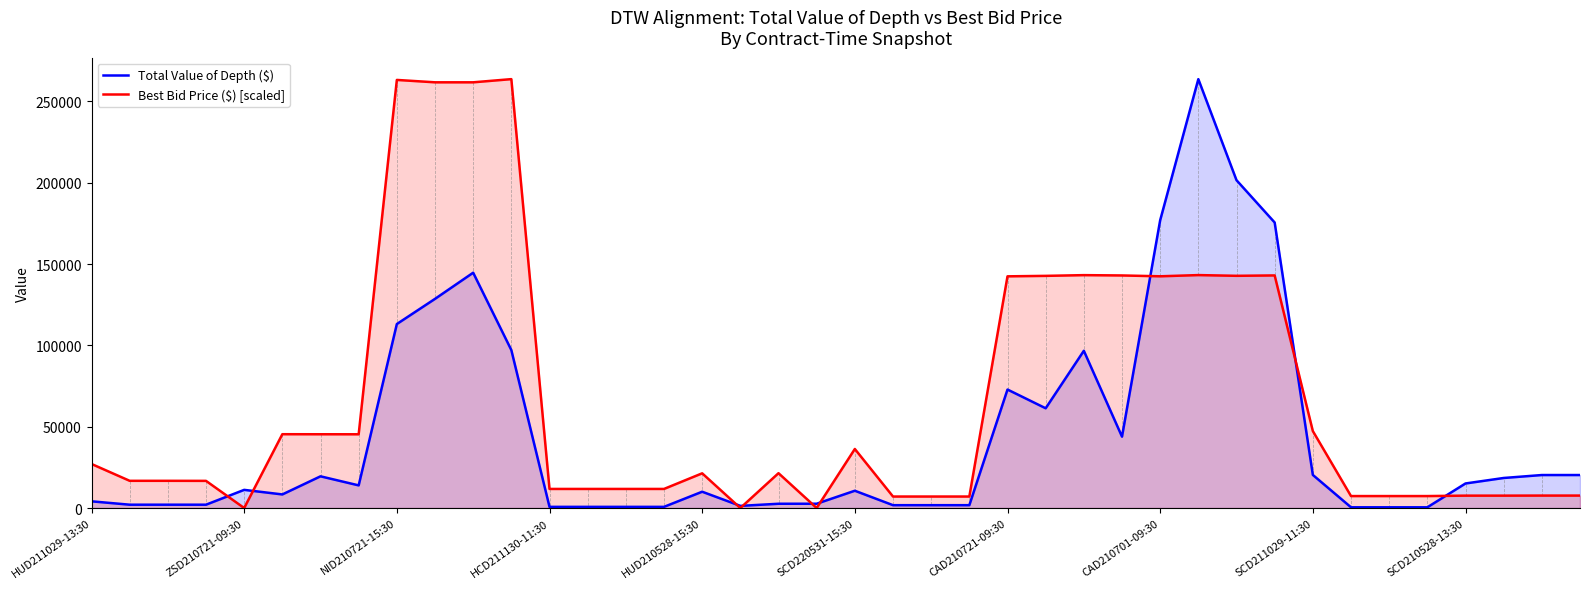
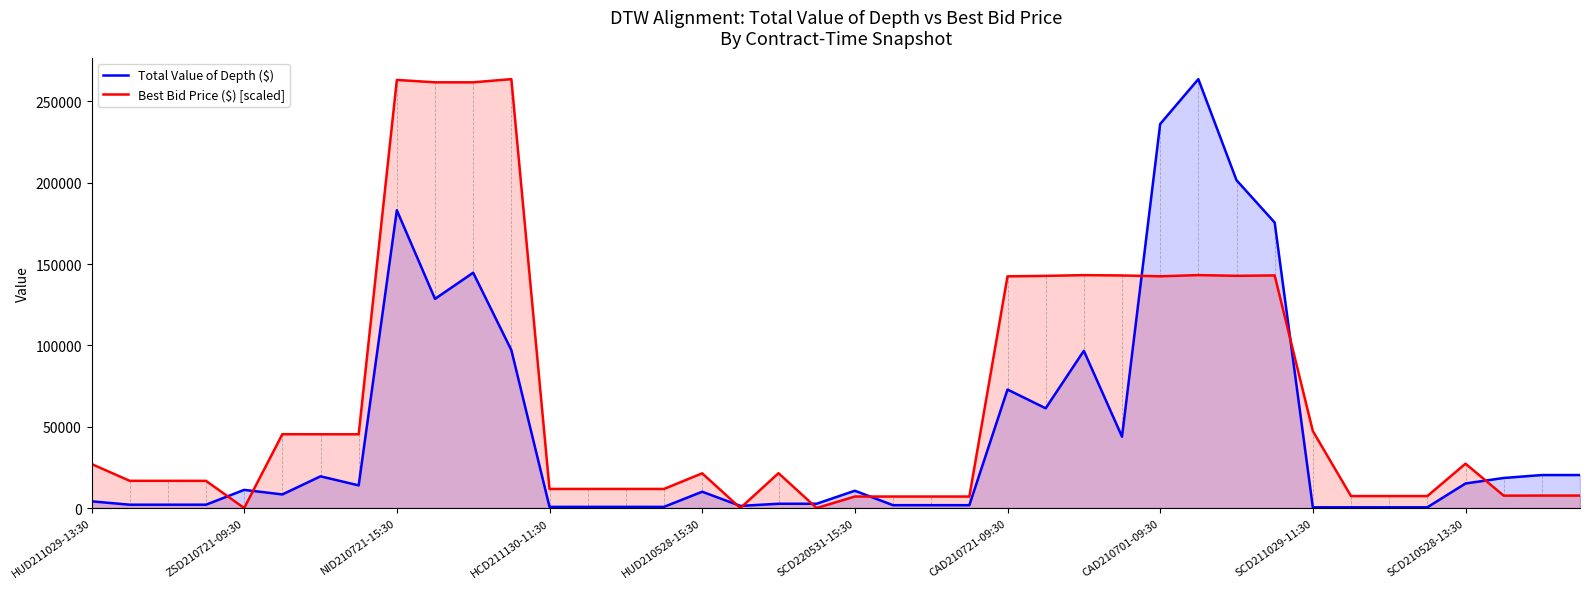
Total Value of Depth ($), NID210721-15:30: 113000 -> 183000
Best Bid Price ($) [scaled], SCD220531-15:30: 36000 -> 7000
Total Value of Depth ($), CAD210701-09:30: 177000 -> 236000
Total Value of Depth ($), SCD211029-11:30: 20000 -> 0
Best Bid Price ($) [scaled], SCD210528-13:30: 8000 -> 27000
